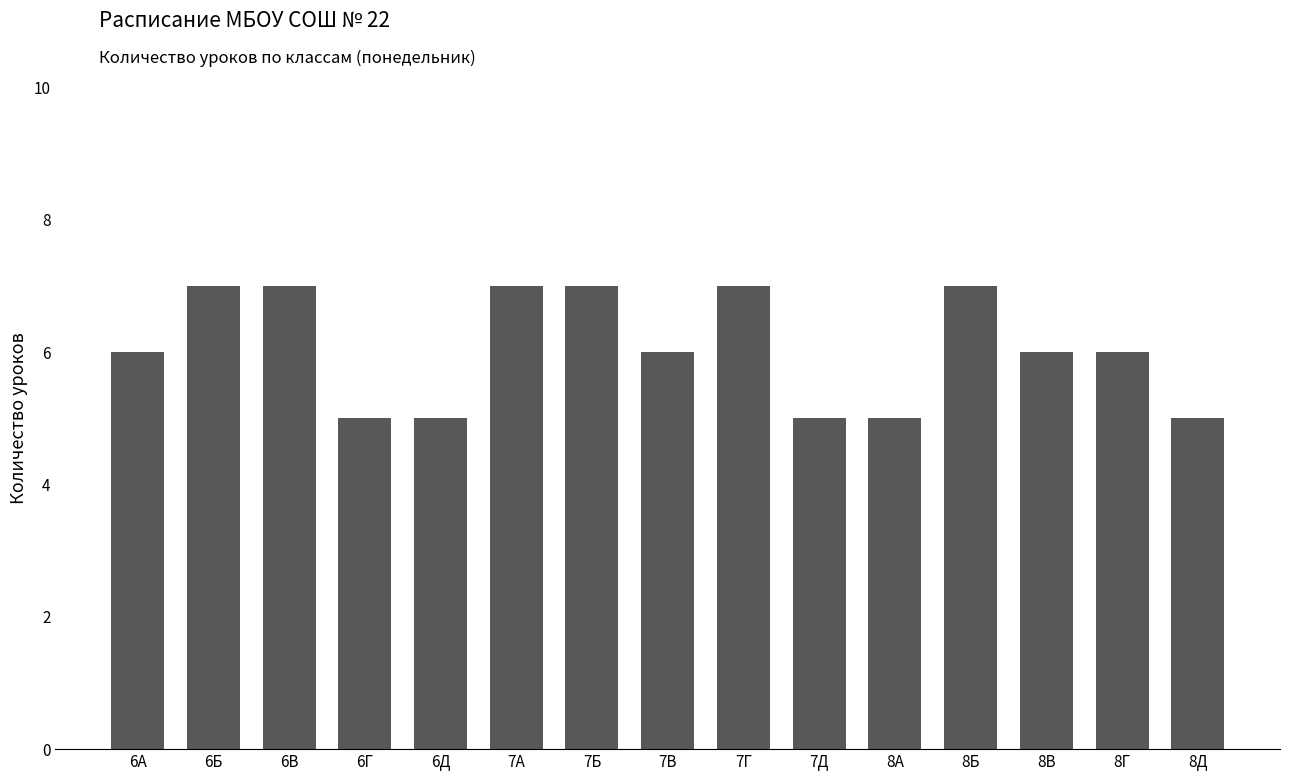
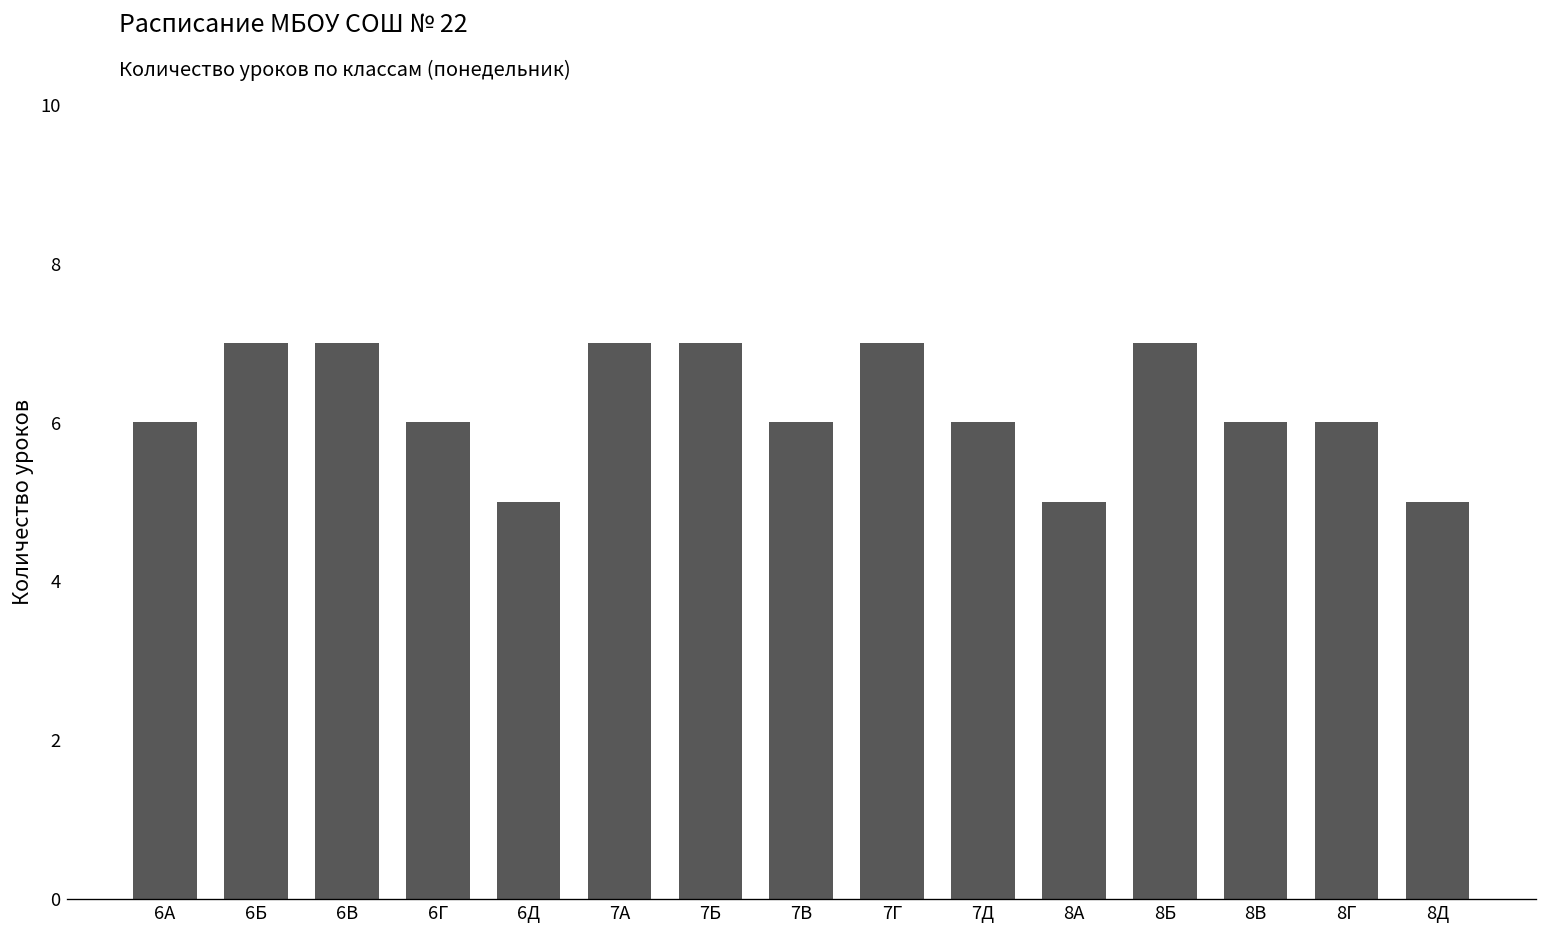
6Г: 5 -> 6
7Д: 5 -> 6
